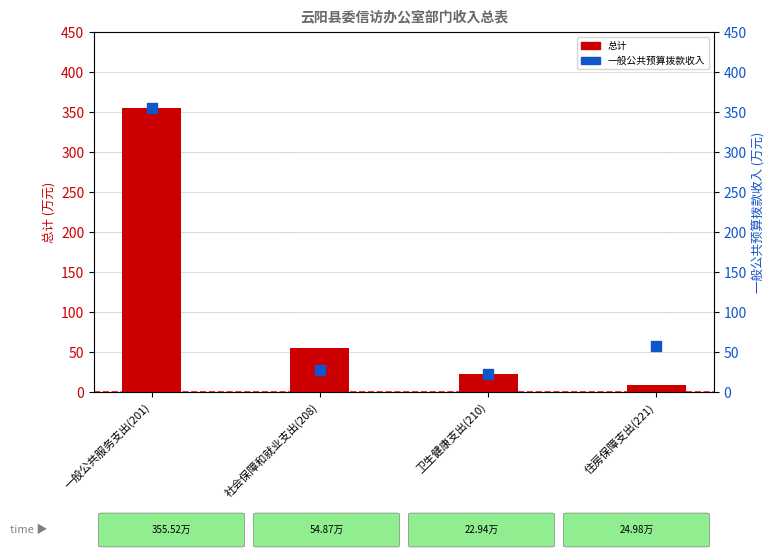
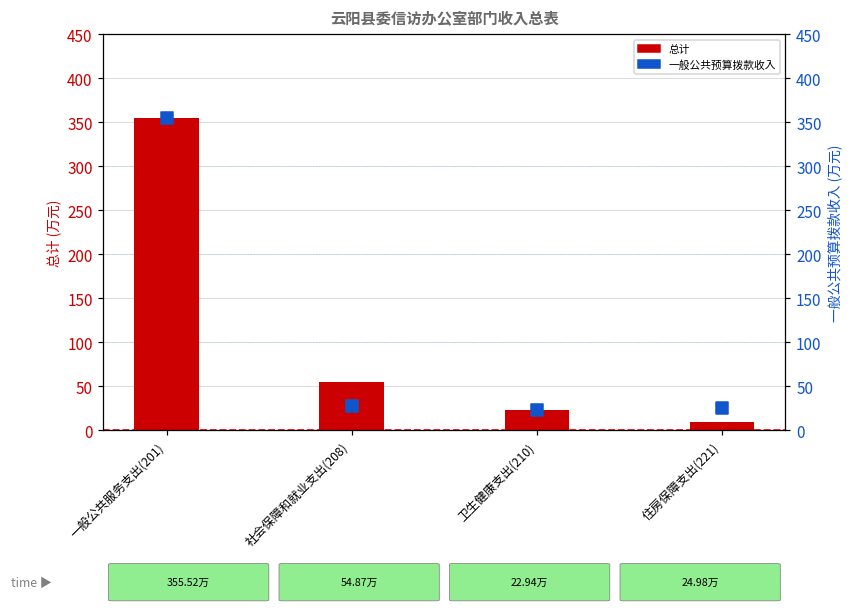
一般公共预算拨款收入, 住房保障支出(221): 60 -> 20
